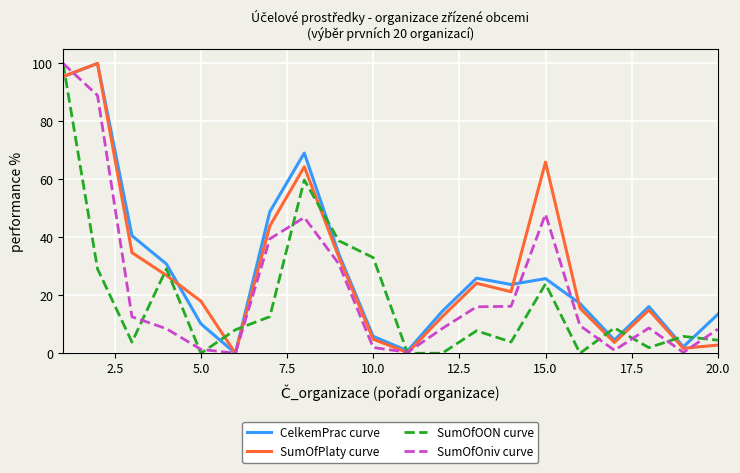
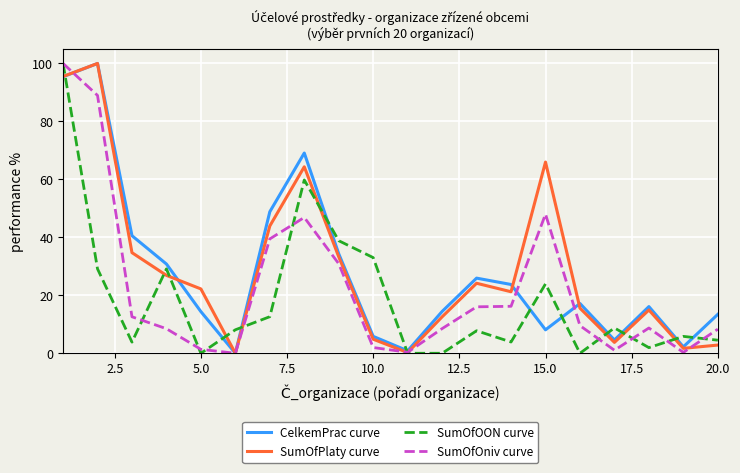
CelkemPrac curve, 5.0: 10 -> 14
SumOfPlaty curve, 5.0: 18 -> 22
CelkemPrac curve, 15.0: 26 -> 8
